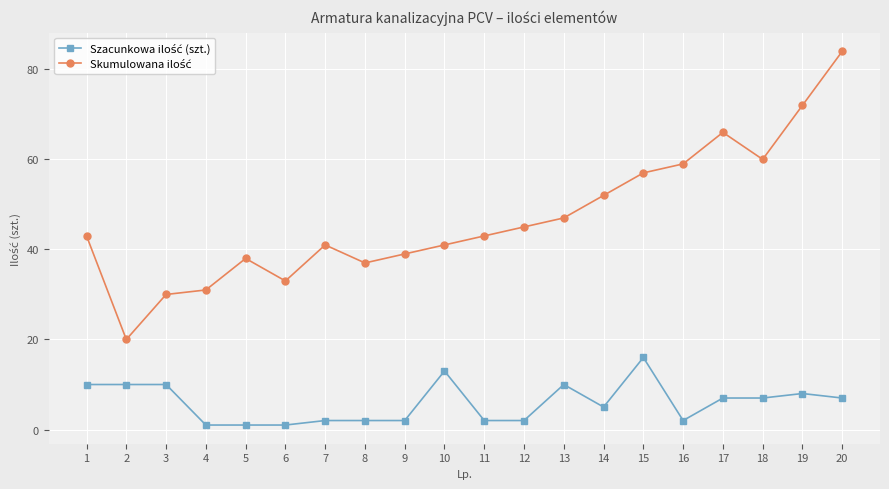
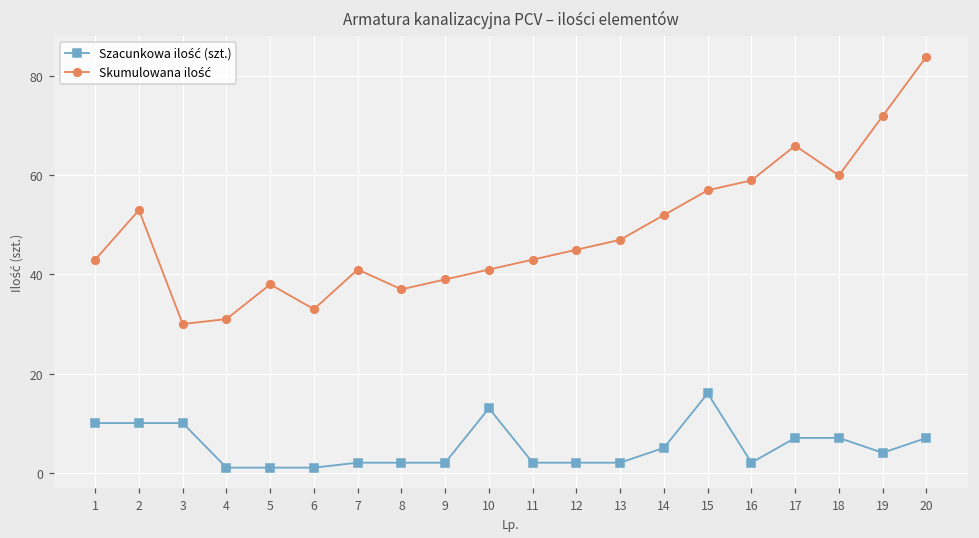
Skumulowana ilość, 2: 20 -> 53
Szacunkowa ilość (szt.), 13: 10 -> 2
Szacunkowa ilość (szt.), 19: 8 -> 4
